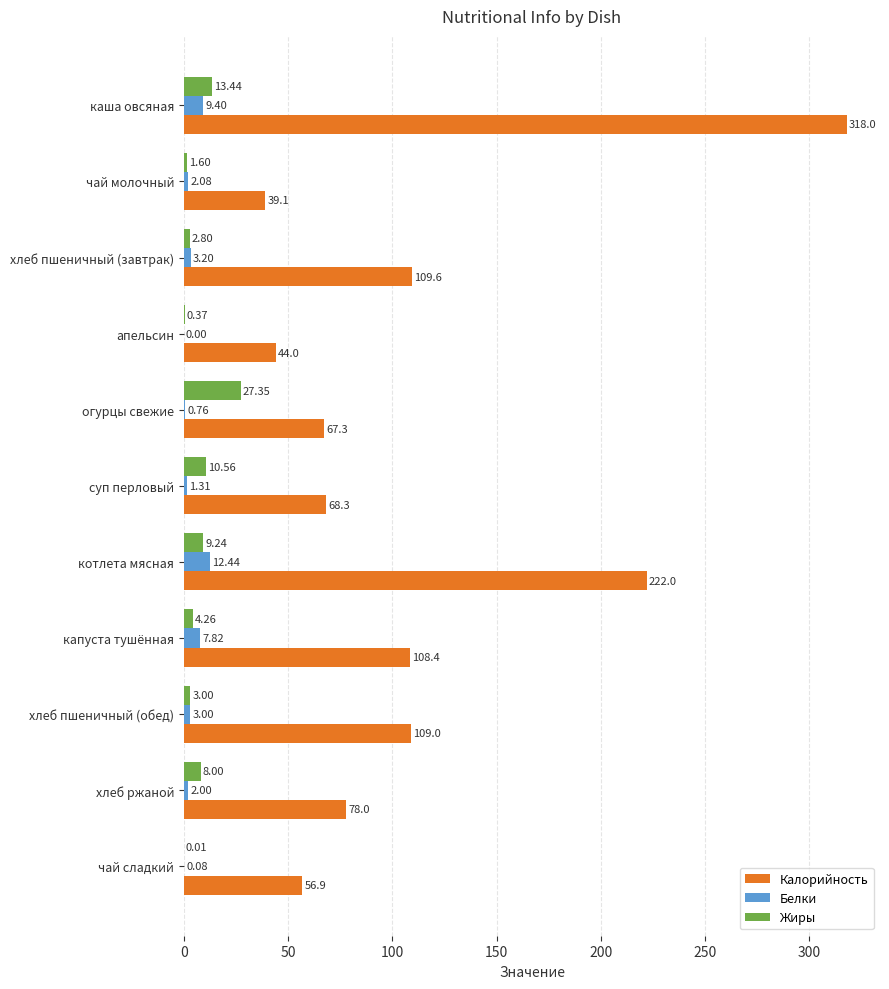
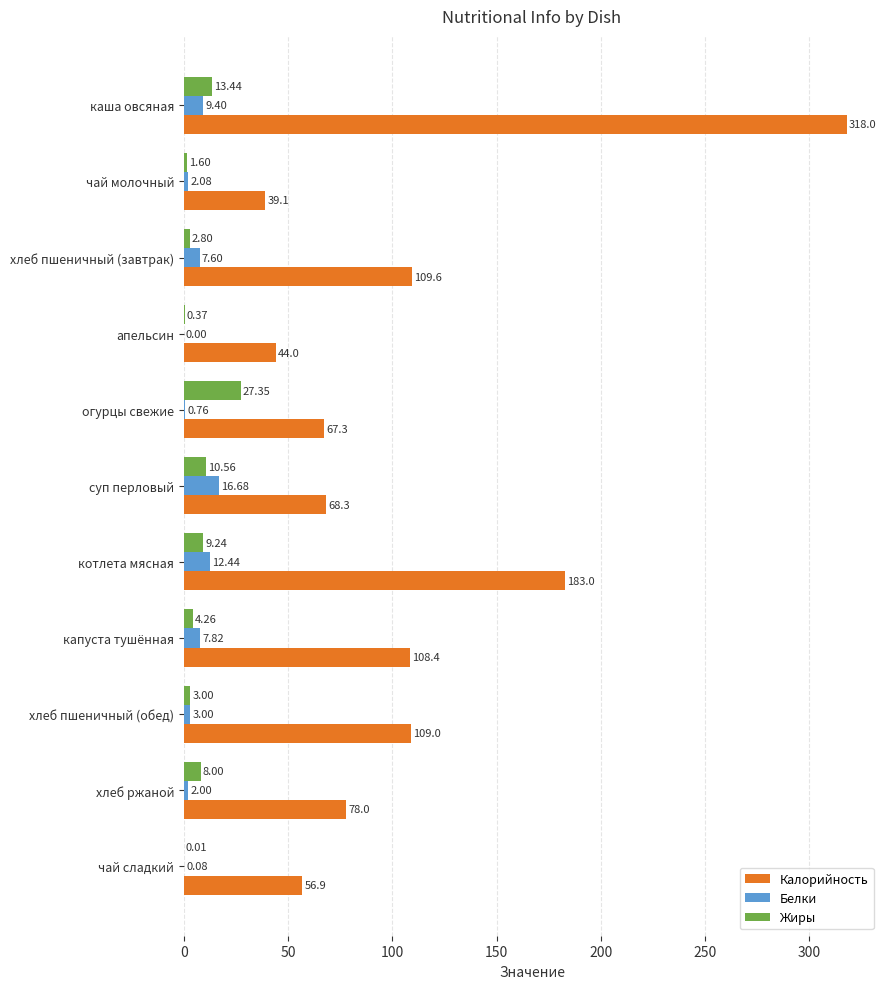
Белки, хлеб пшеничный (завтрак): 3.20 -> 7.60
Белки, суп перловый: 1.31 -> 16.68
Калорийность, котлета мясная: 222.0 -> 183.0
